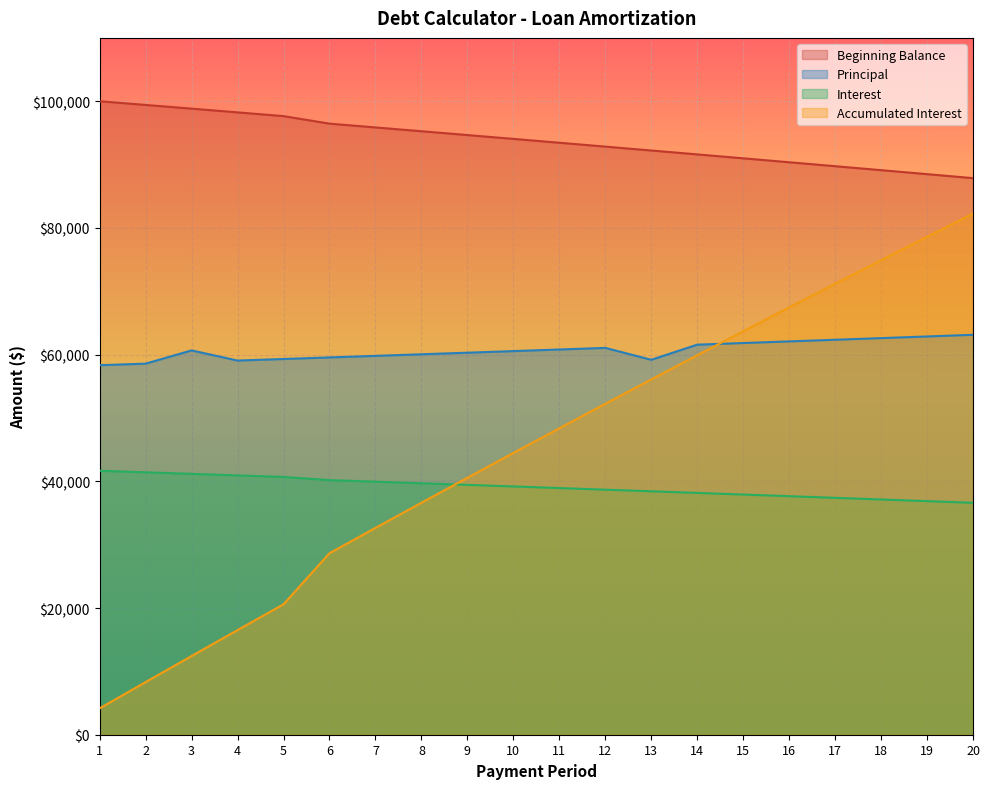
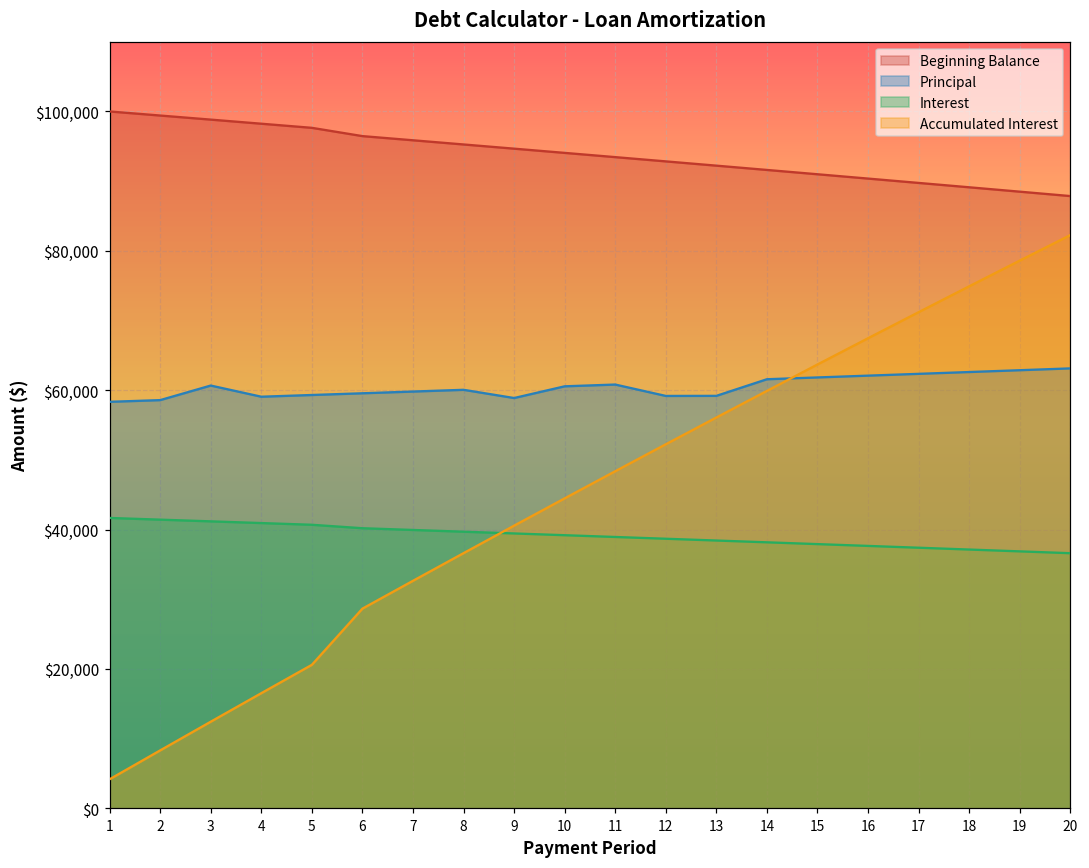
Principal, 9: $60,000 -> $59,000
Principal, 12: $61,000 -> $59,000
